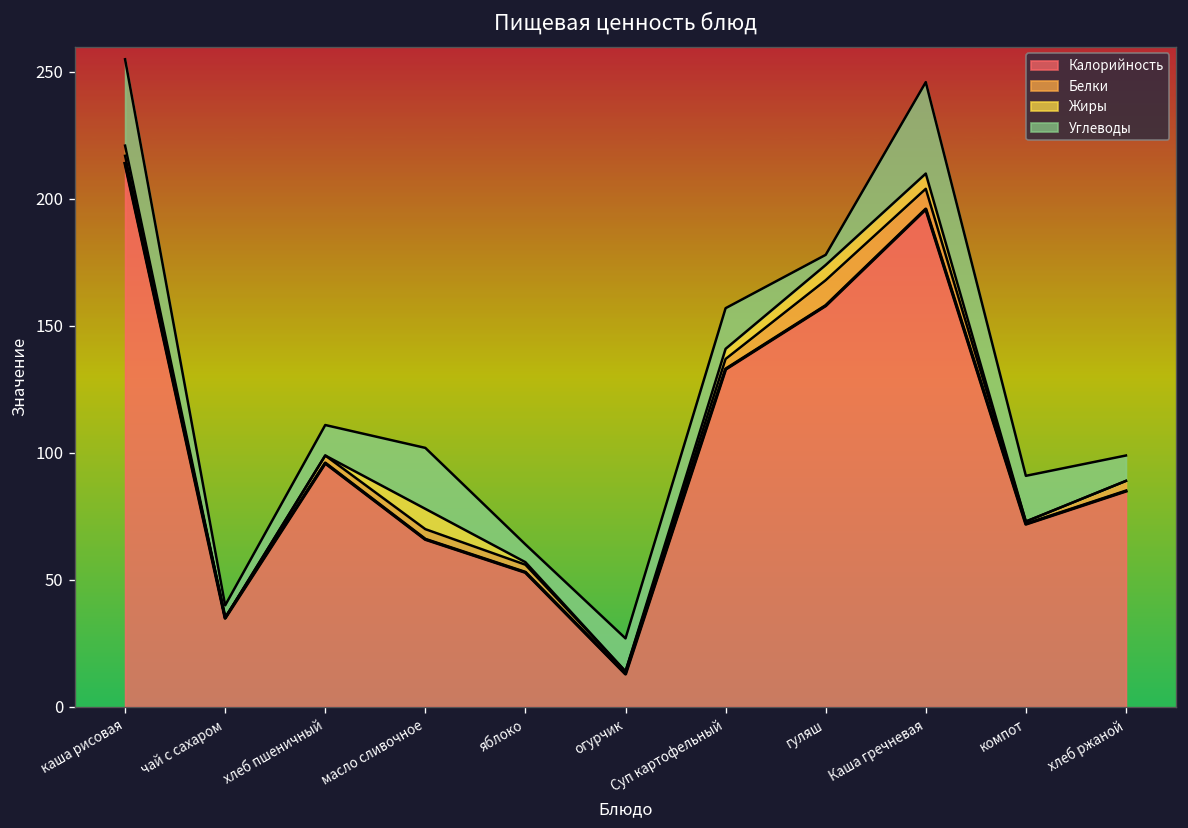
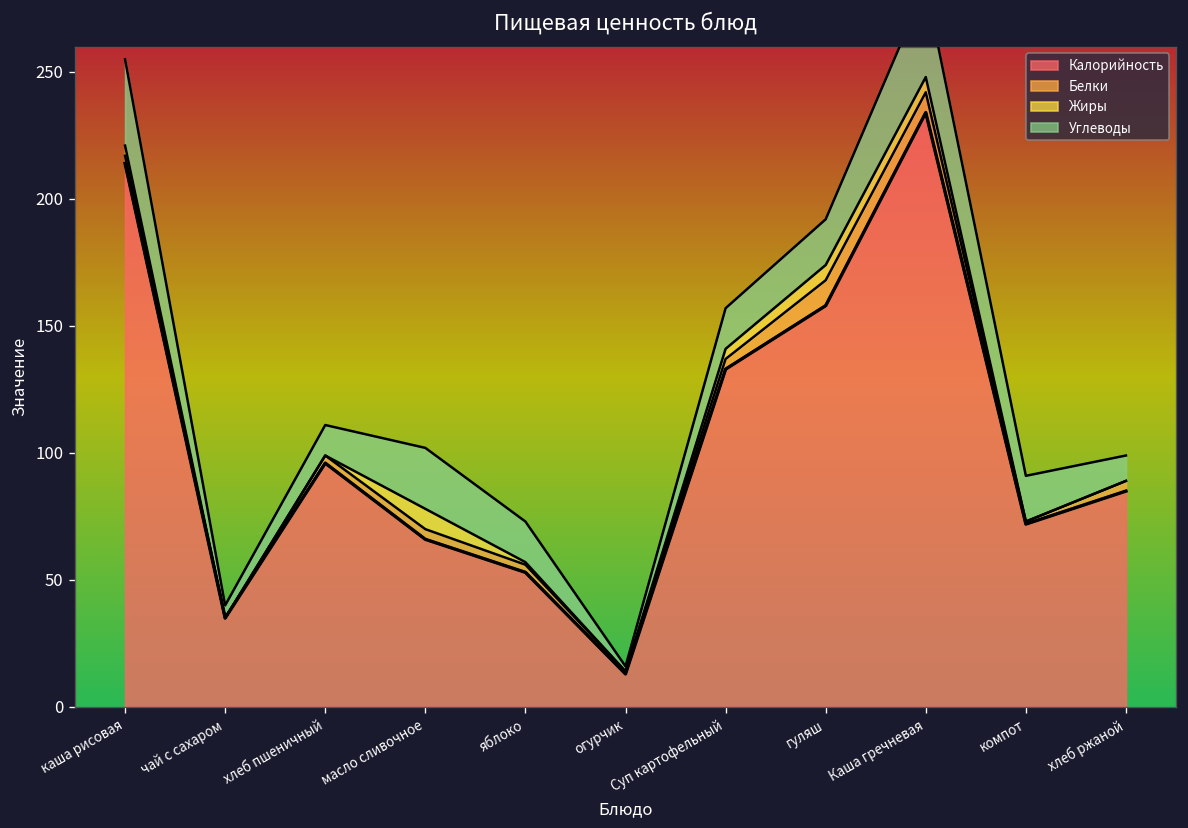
Углеводы, яблоко: 7 -> 16
Углеводы, огурчик: 13 -> 2
Углеводы, гуляш: 4 -> 18
Калорийность, Каша гречневая: 196 -> 234
